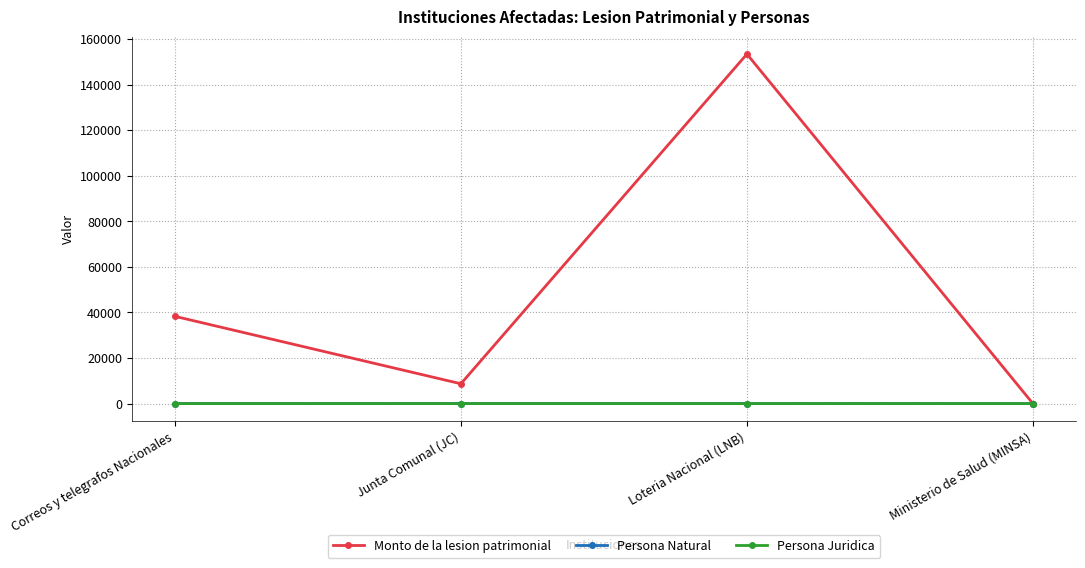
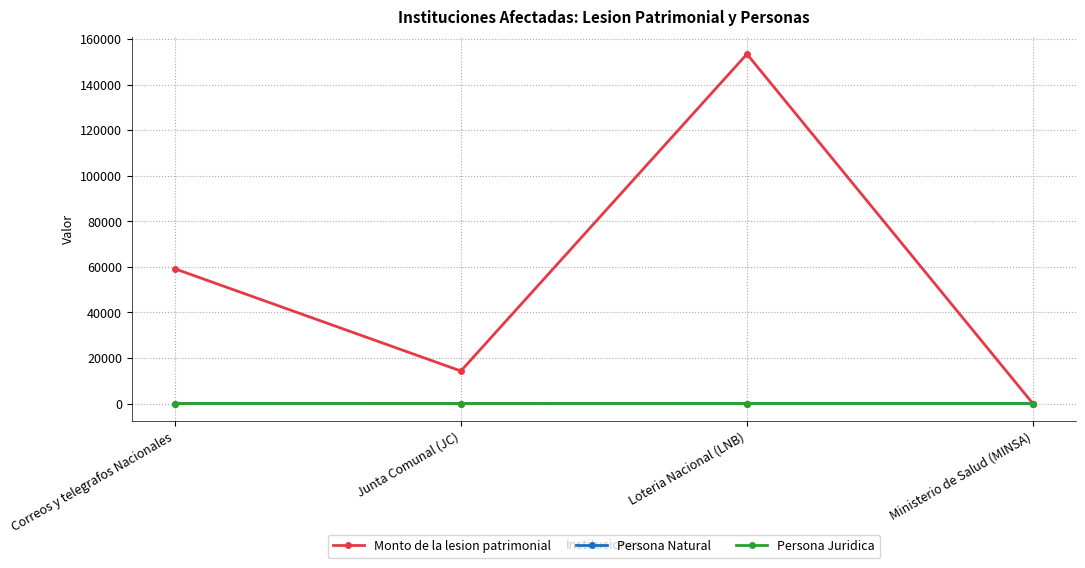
Monto de la lesion patrimonial, Correos y telegrafos Nacionales: 38000 -> 59000
Monto de la lesion patrimonial, Junta Comunal (JC): 9000 -> 14000
